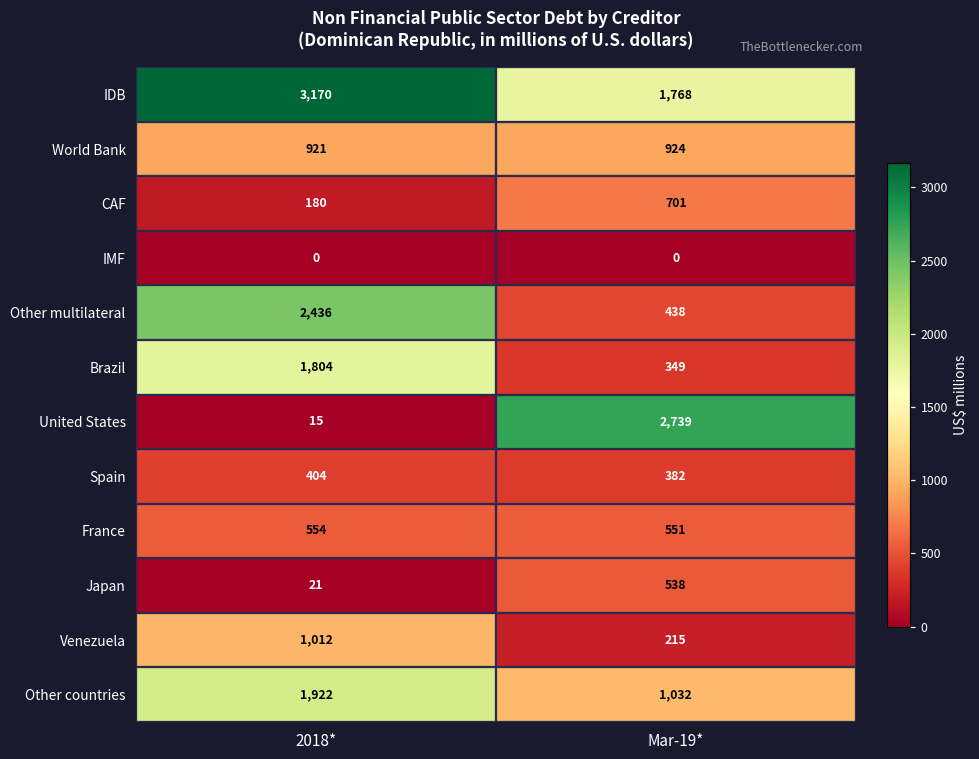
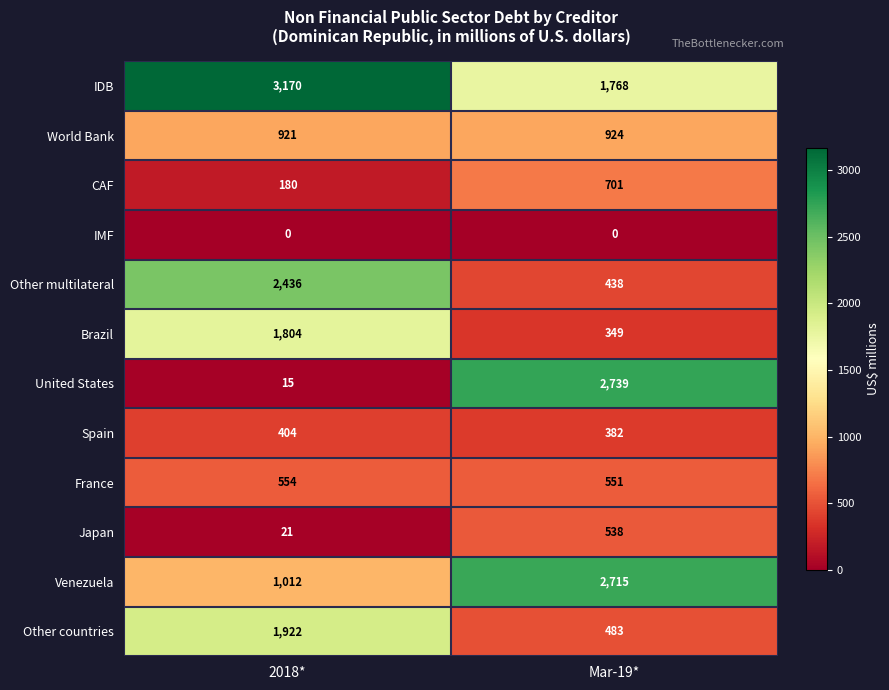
Venezuela, Mar-19*: 215 -> 2,715
Other countries, Mar-19*: 1,032 -> 483
